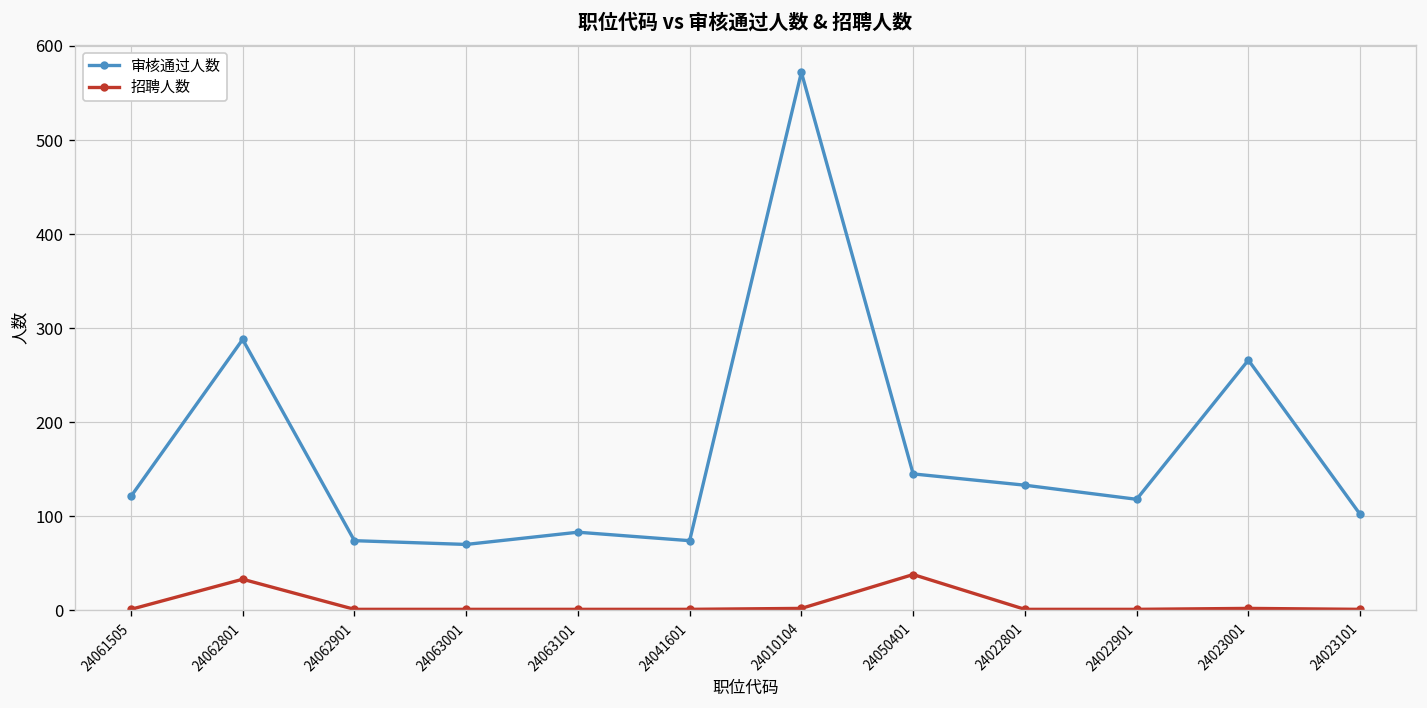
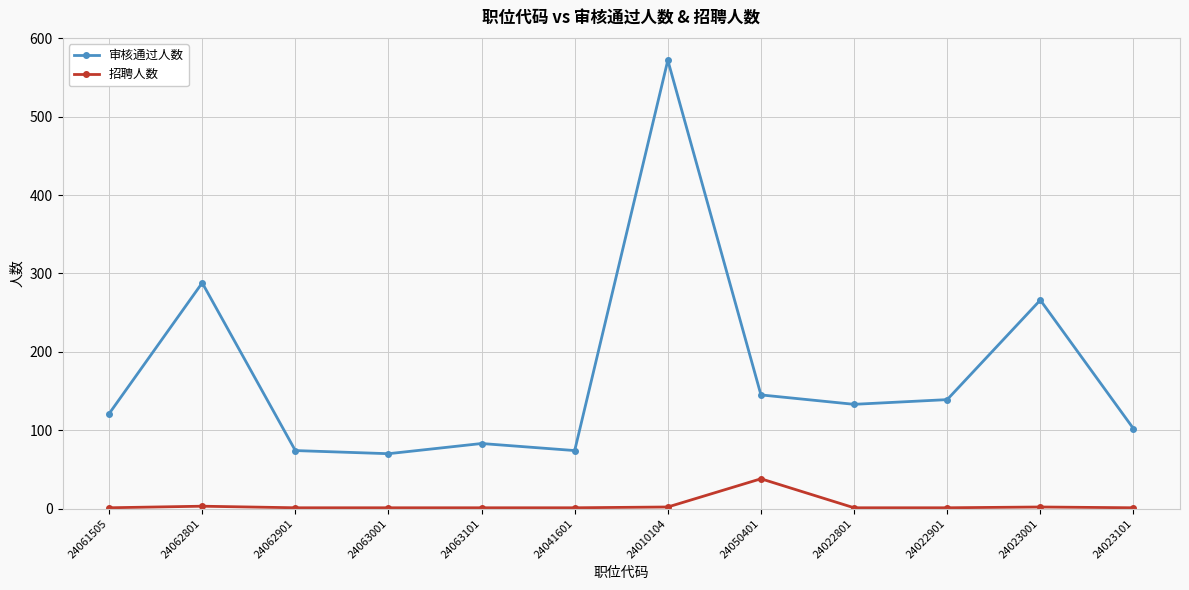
招聘人数, 24062801: 30 -> 0
审核通过人数, 24022901: 120 -> 140
